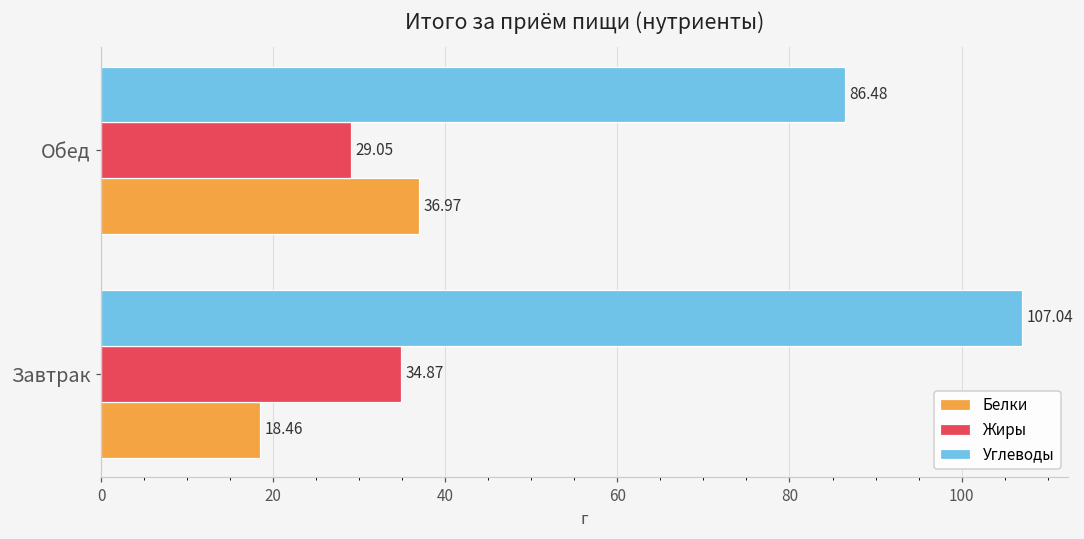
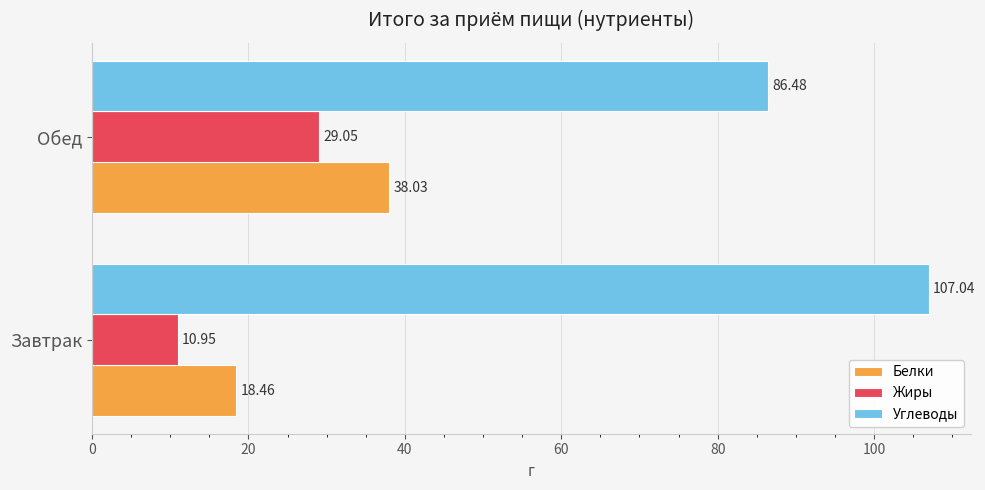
Белки, Обед: 36.97 -> 38.03
Жиры, Завтрак: 34.87 -> 10.95
